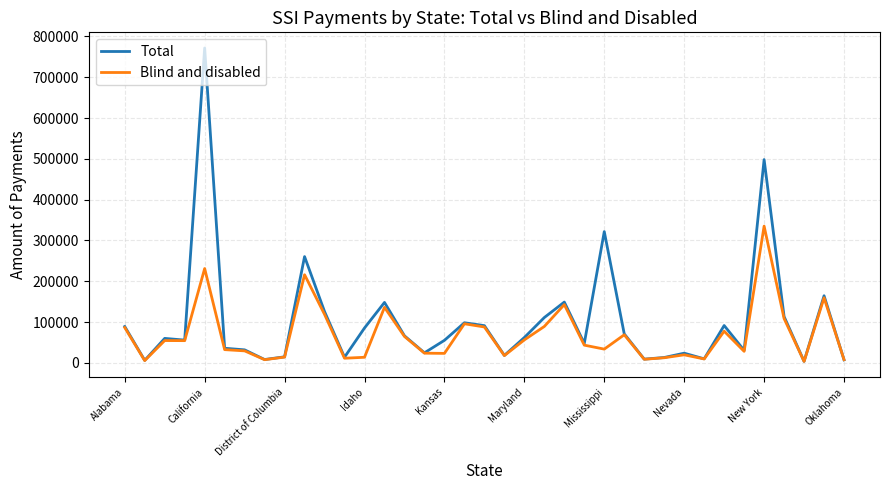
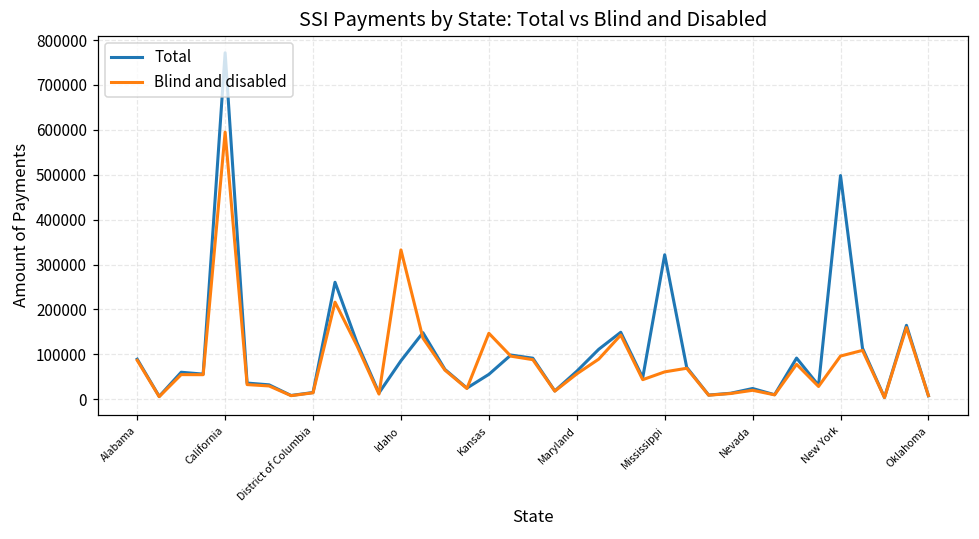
Blind and disabled, California: 230000 -> 590000
Blind and disabled, Idaho: 10000 -> 330000
Blind and disabled, Kansas: 20000 -> 150000
Blind and disabled, Mississippi: 30000 -> 60000
Blind and disabled, New York: 340000 -> 100000
